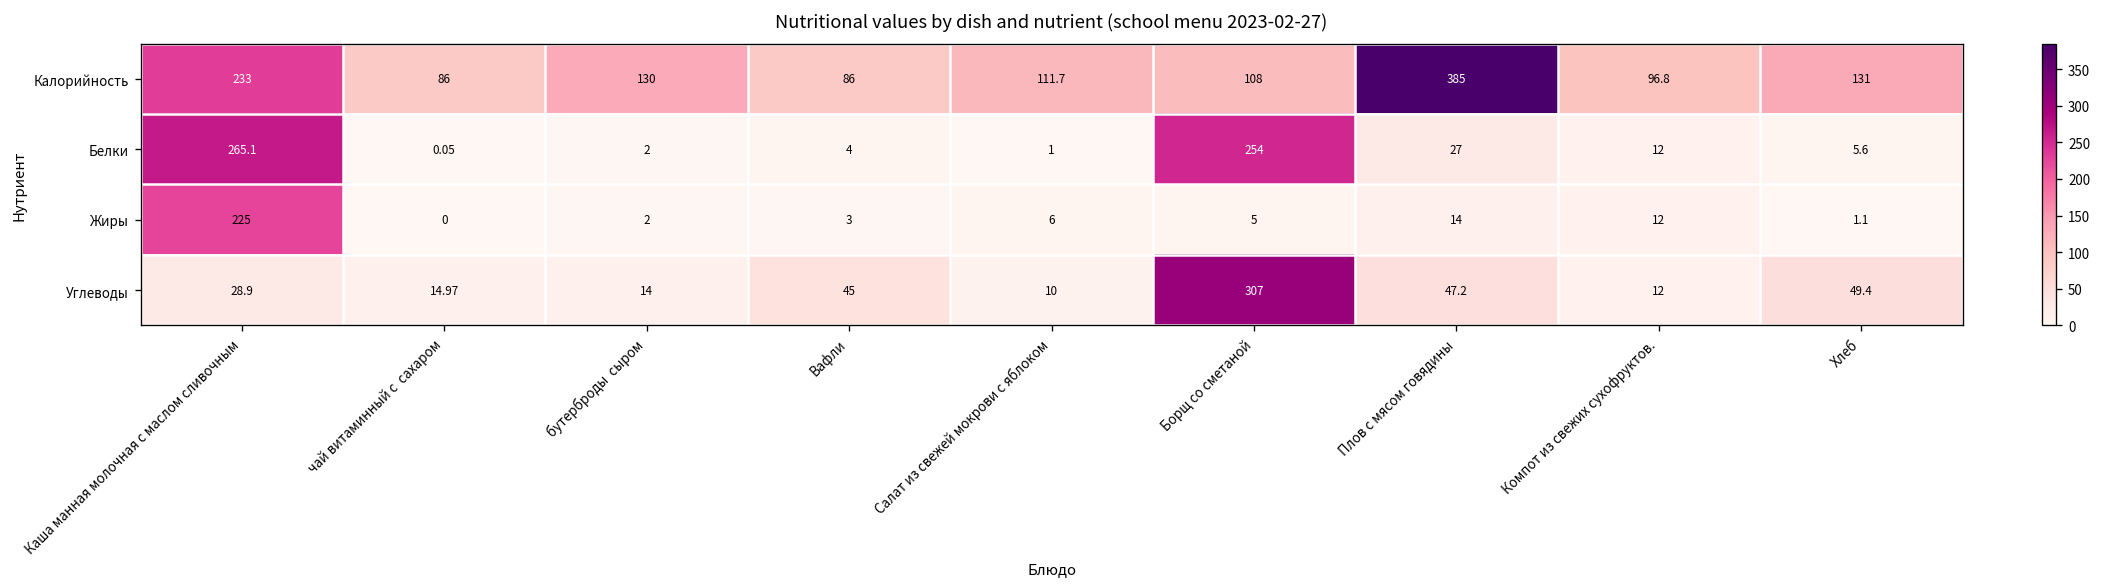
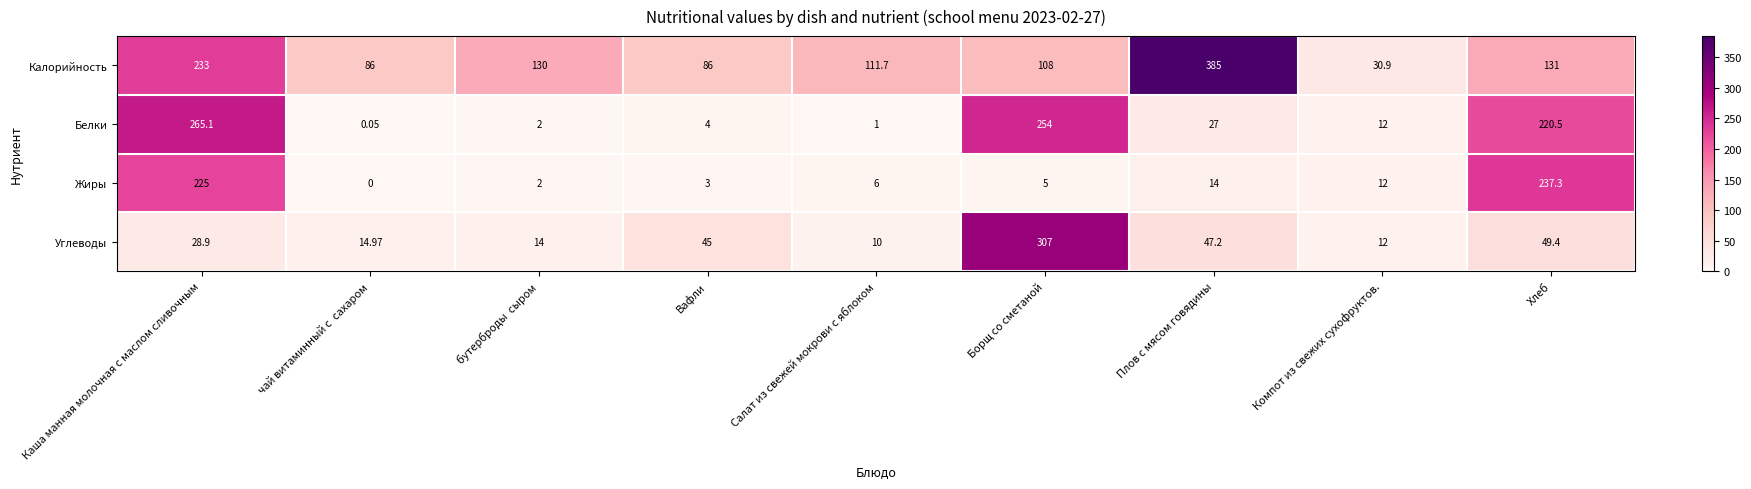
Калорийность, Компот из свежих сухофруктов.: 96.8 -> 30.9
Белки, Хлеб: 5.6 -> 220.5
Жиры, Хлеб: 1.1 -> 237.3
